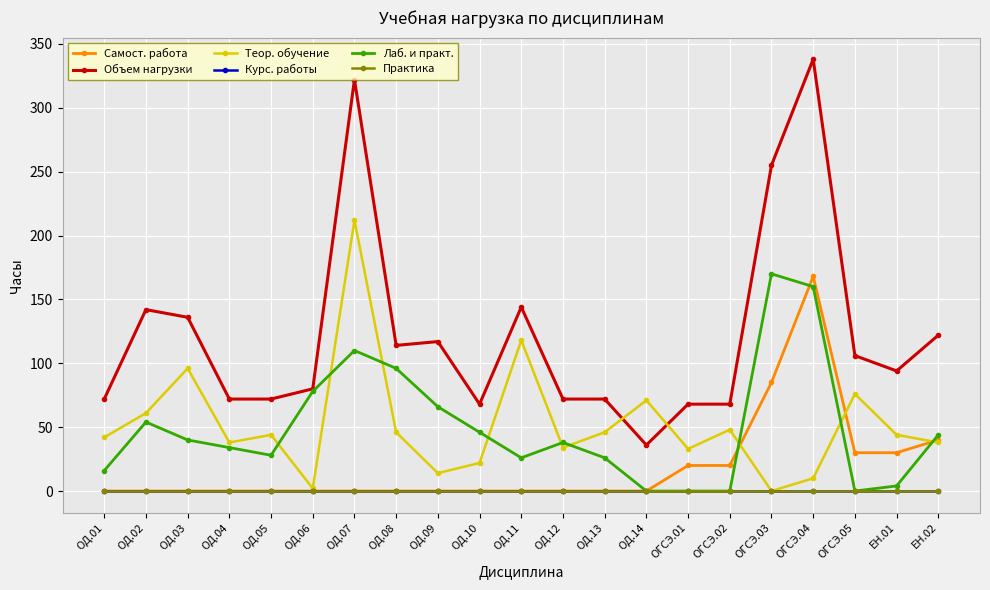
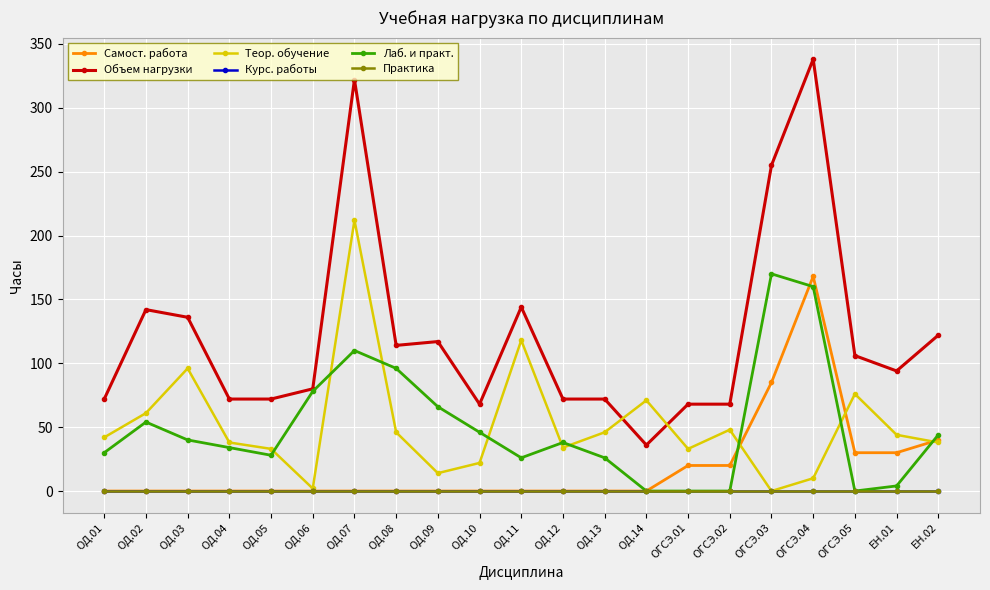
Лаб. и практ., ОД.01: 16 -> 30
Теор. обучение, ОД.05: 44 -> 33
